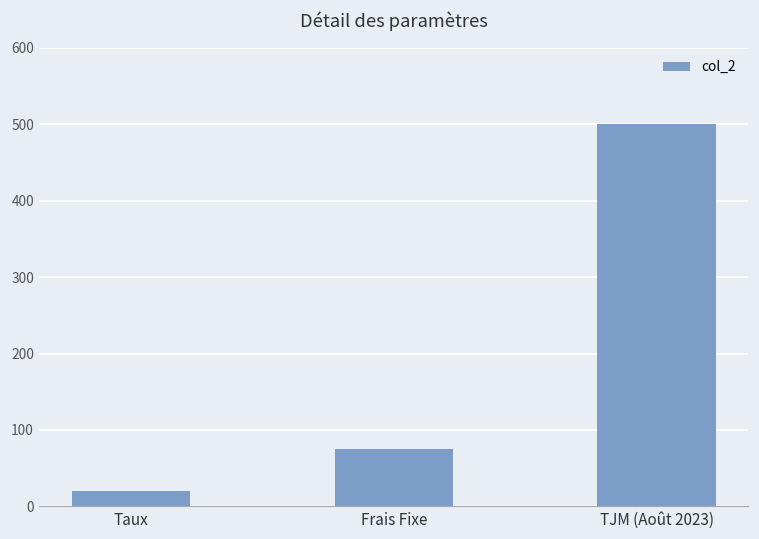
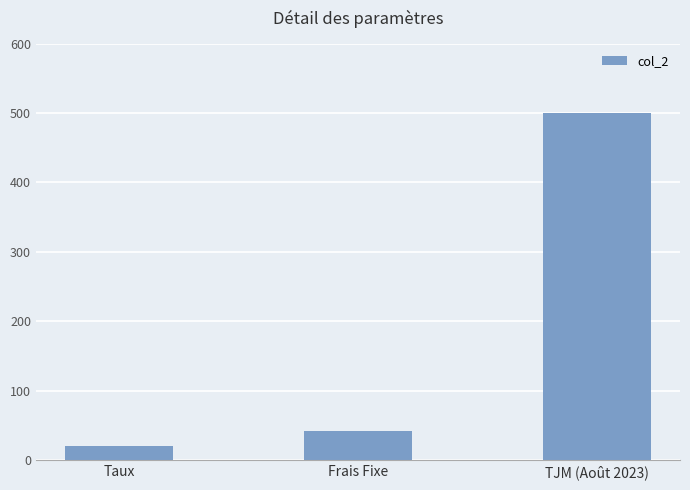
Frais Fixe: 80 -> 40
